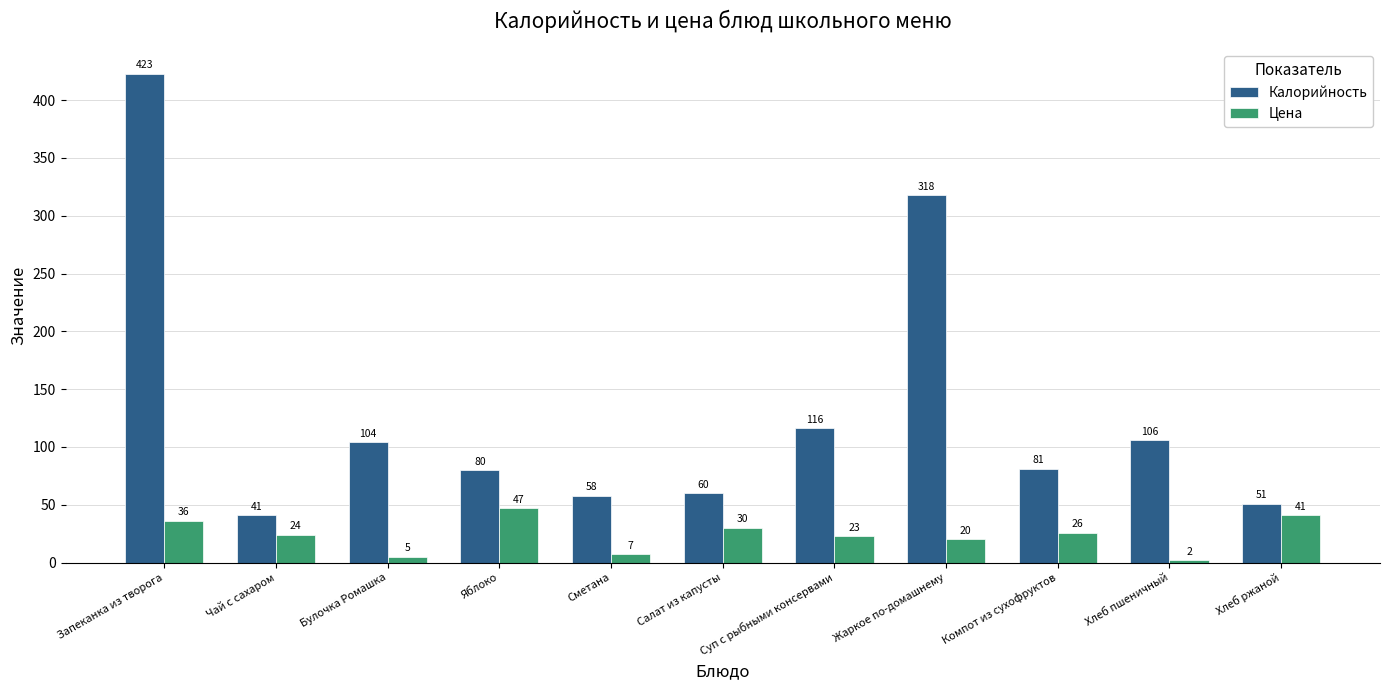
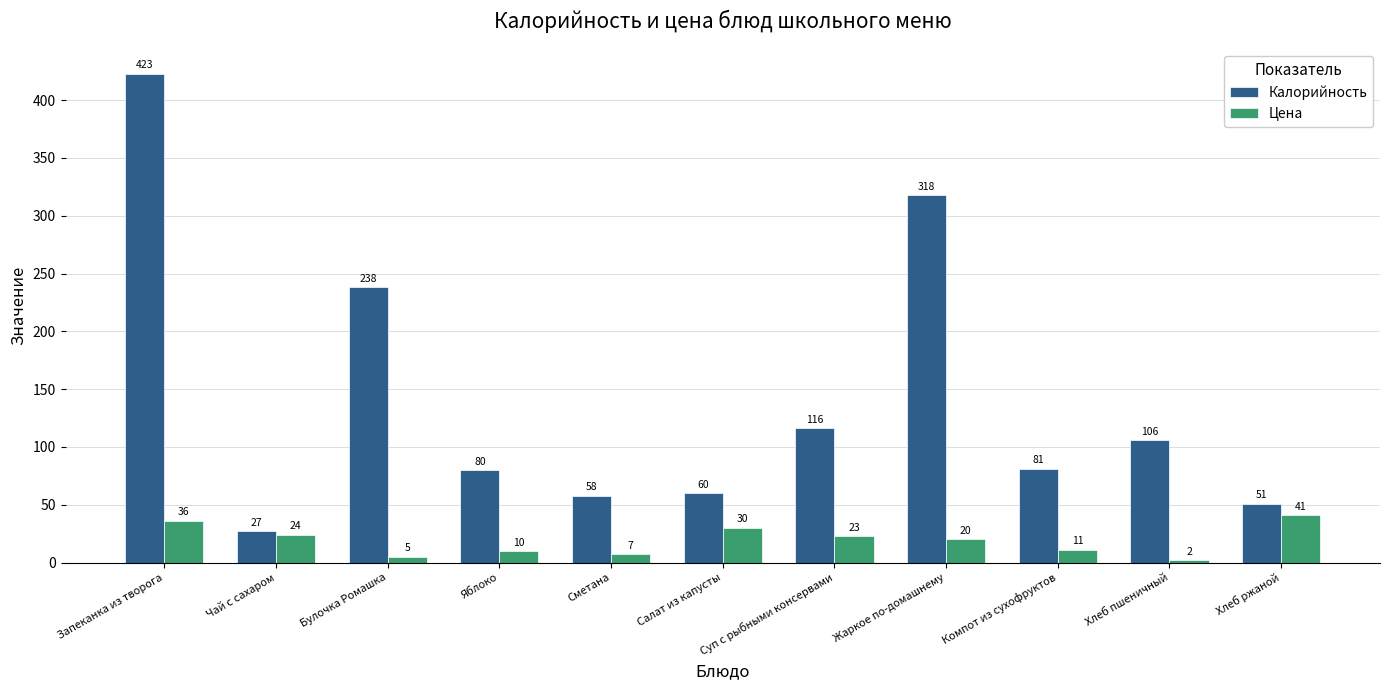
Калорийность, Чай с сахаром: 41 -> 27
Калорийность, Булочка Ромашка: 104 -> 238
Цена, Яблоко: 47 -> 10
Цена, Компот из сухофруктов: 26 -> 11
